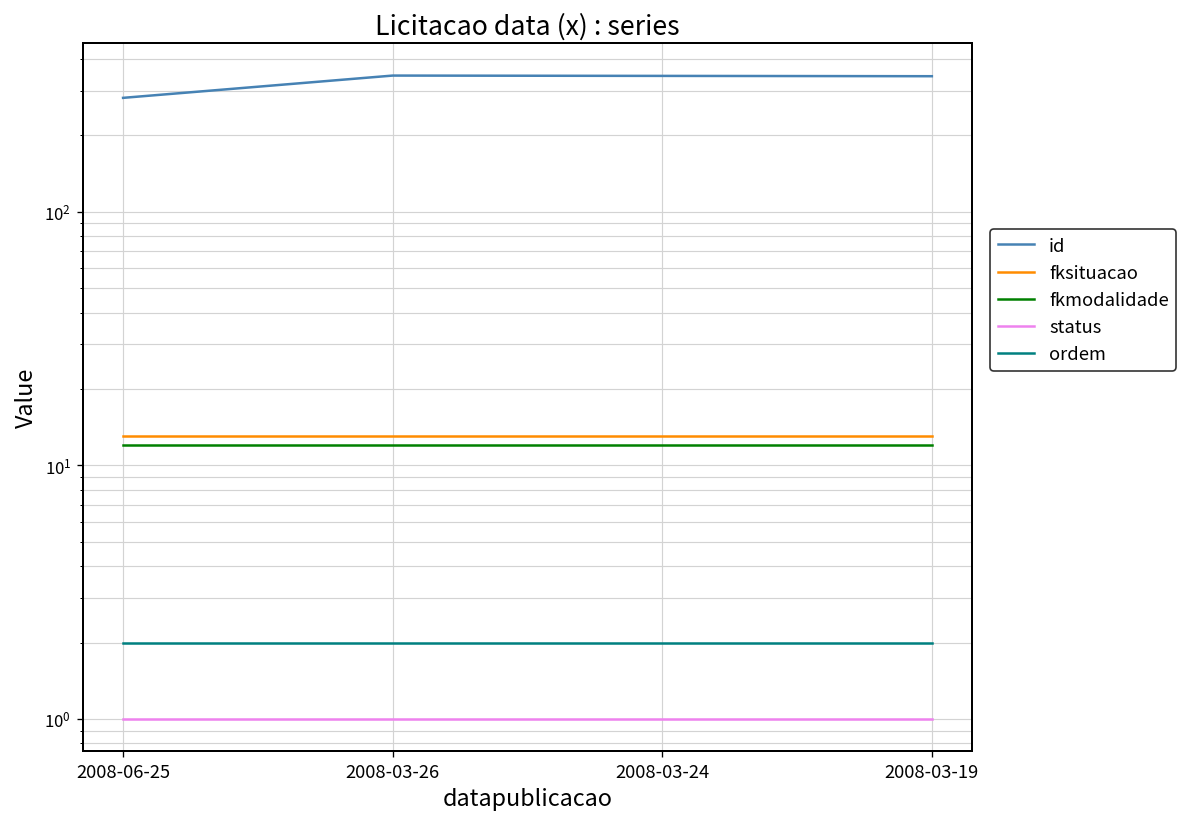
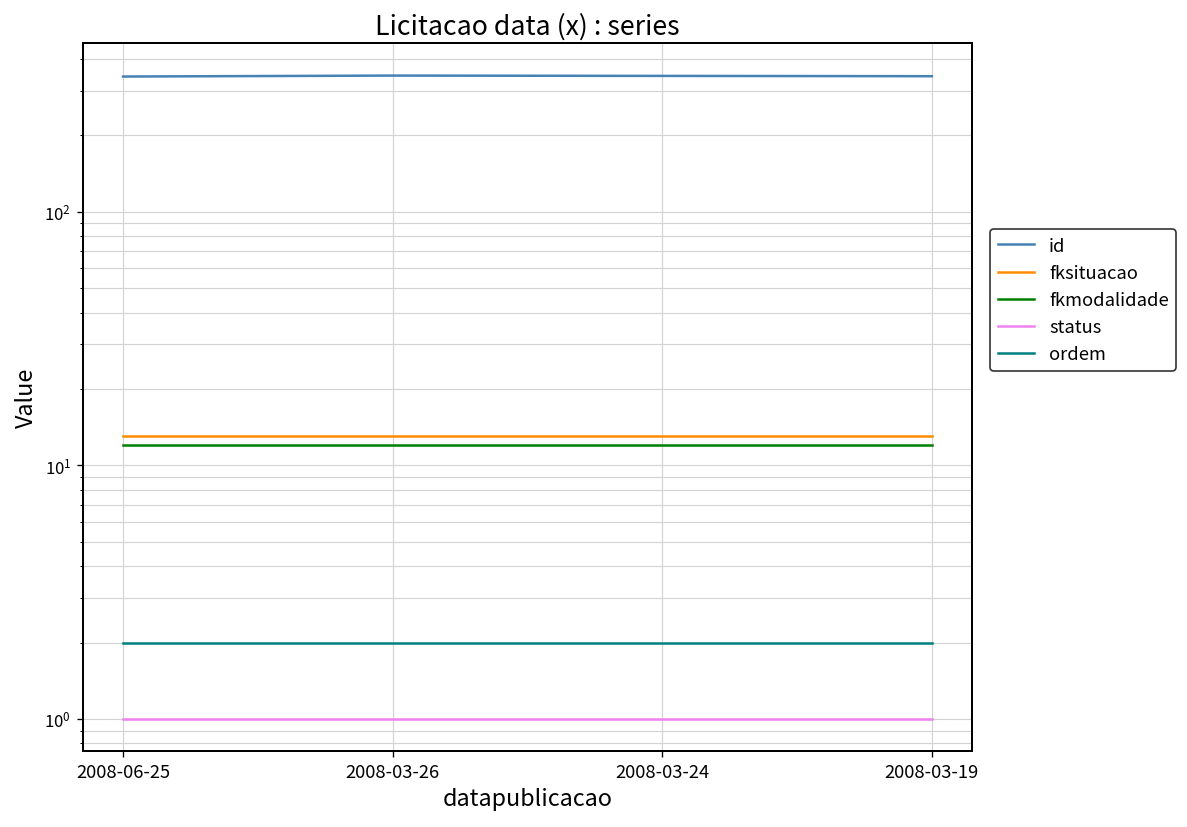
id, 2008-06-25: 280 -> 340
